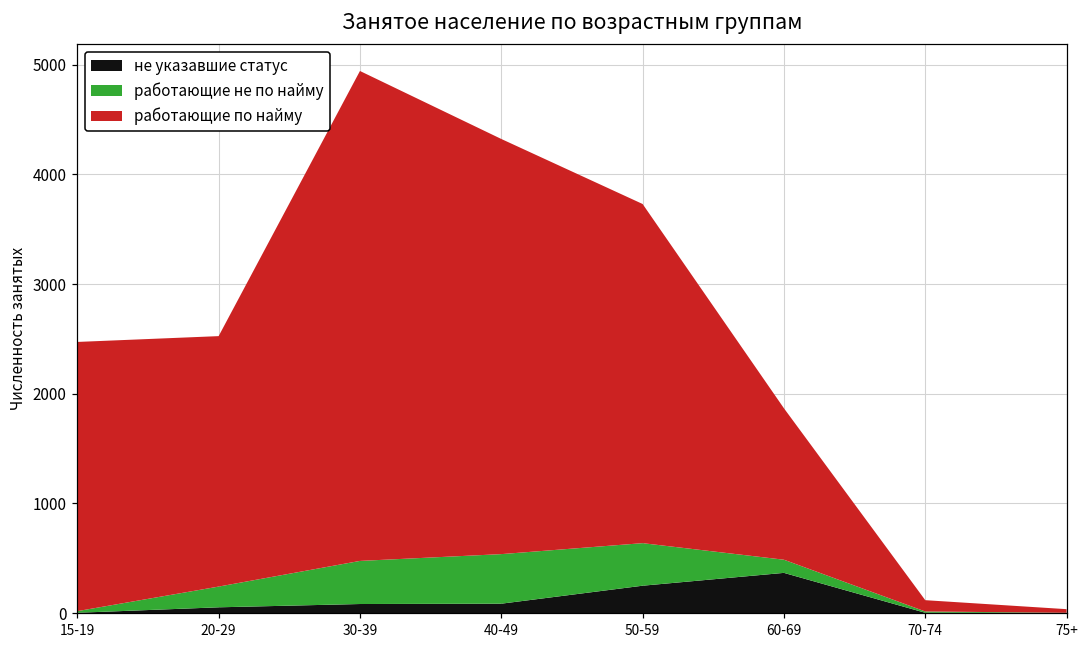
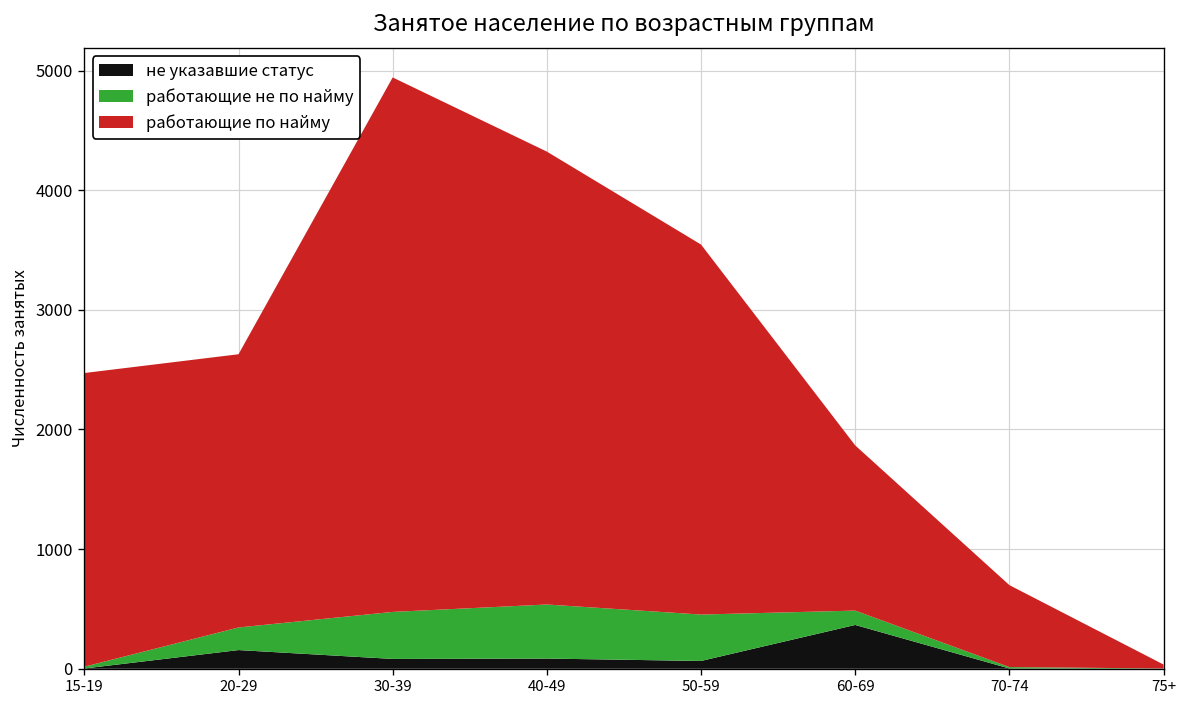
не указавшие статус, 20-29: 100 -> 200
не указавшие статус, 50-59: 200 -> 100
работающие по найму, 70-74: 100 -> 700
